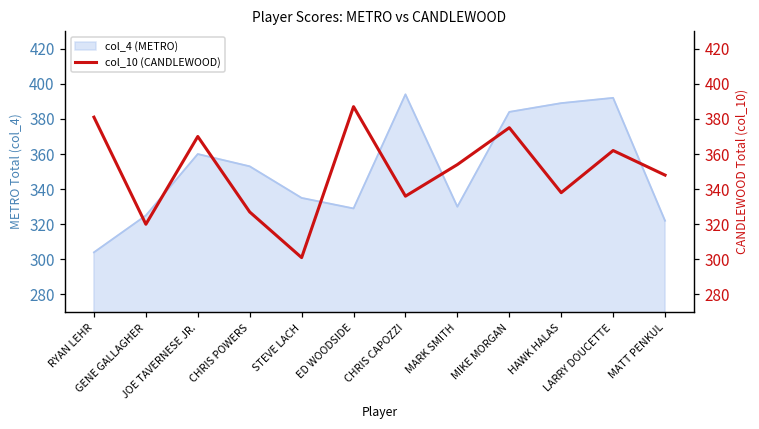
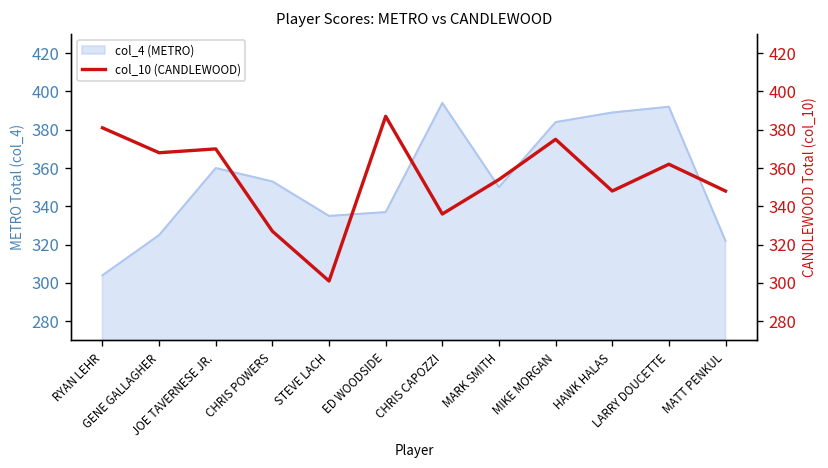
col_4 (METRO), ED WOODSIDE: 329 -> 337
col_4 (METRO), MARK SMITH: 330 -> 350
col_10 (CANDLEWOOD), GENE GALLAGHER: 320 -> 368
col_10 (CANDLEWOOD), HAWK HALAS: 338 -> 348
